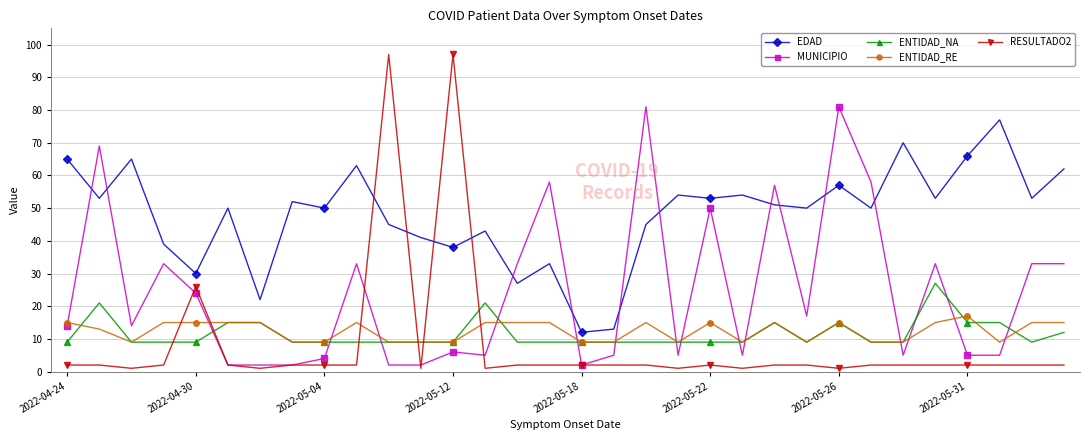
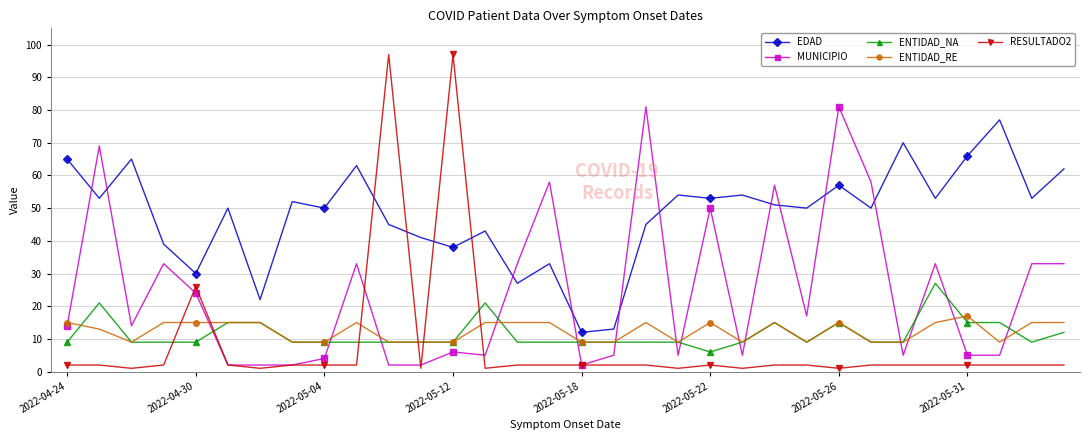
ENTIDAD_NA, 2022-05-22: 9 -> 6
